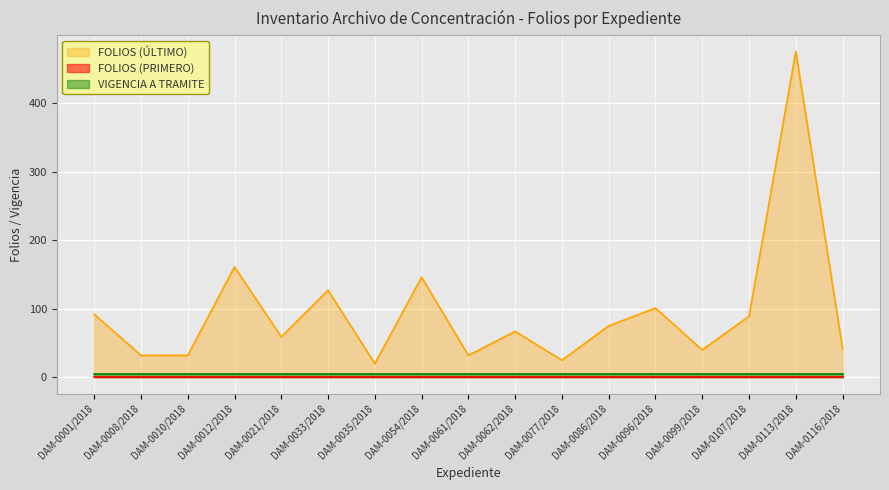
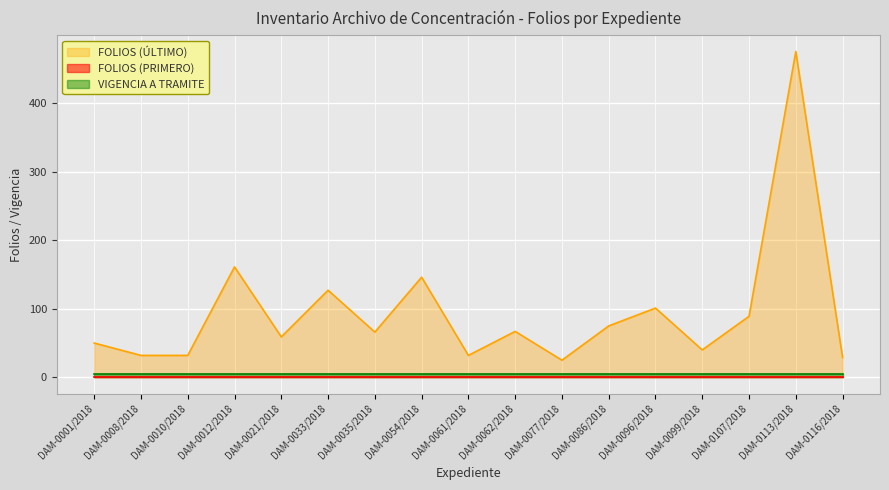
FOLIOS (ÚLTIMO), DAM-0001/2018: 90 -> 50
FOLIOS (ÚLTIMO), DAM-0035/2018: 20 -> 70
FOLIOS (ÚLTIMO), DAM-0116/2018: 40 -> 30
